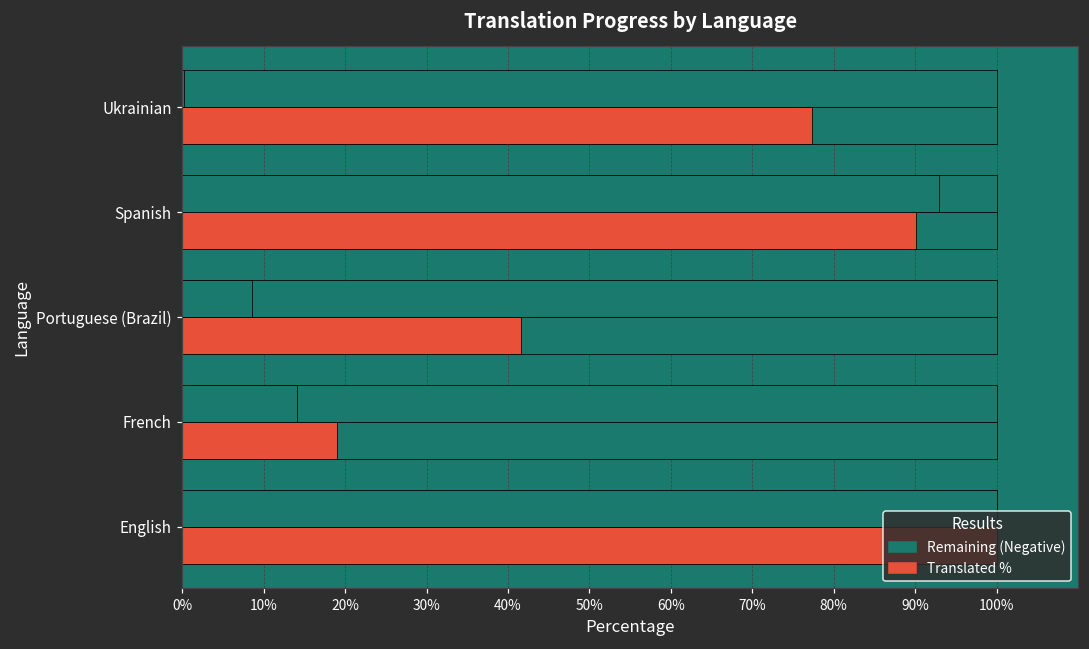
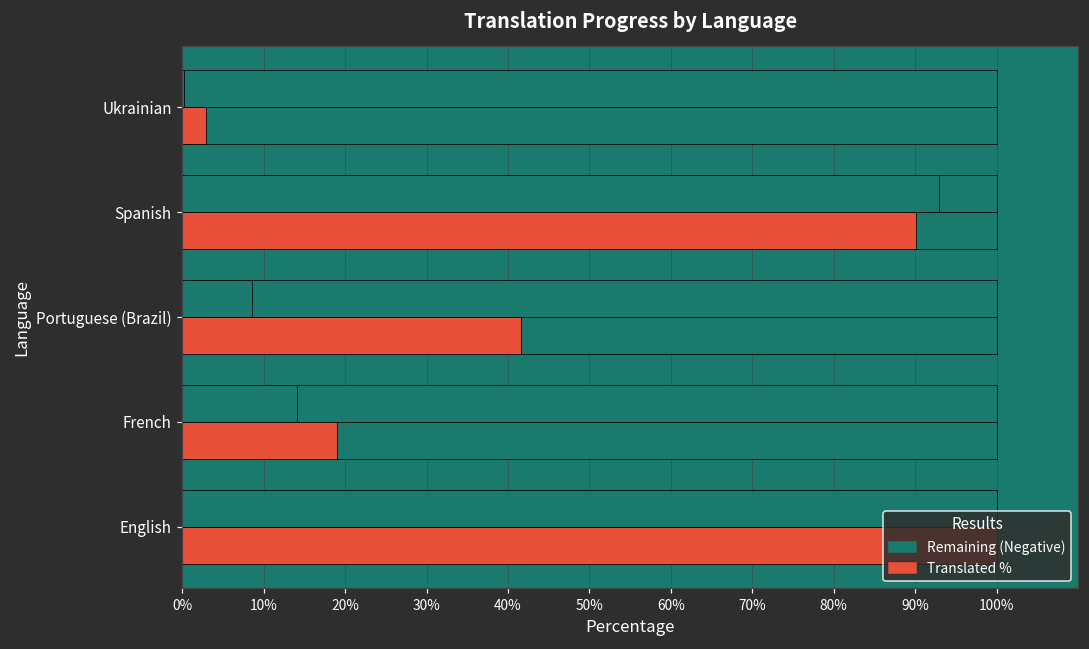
Translated %, Ukrainian: 77% -> 3%
